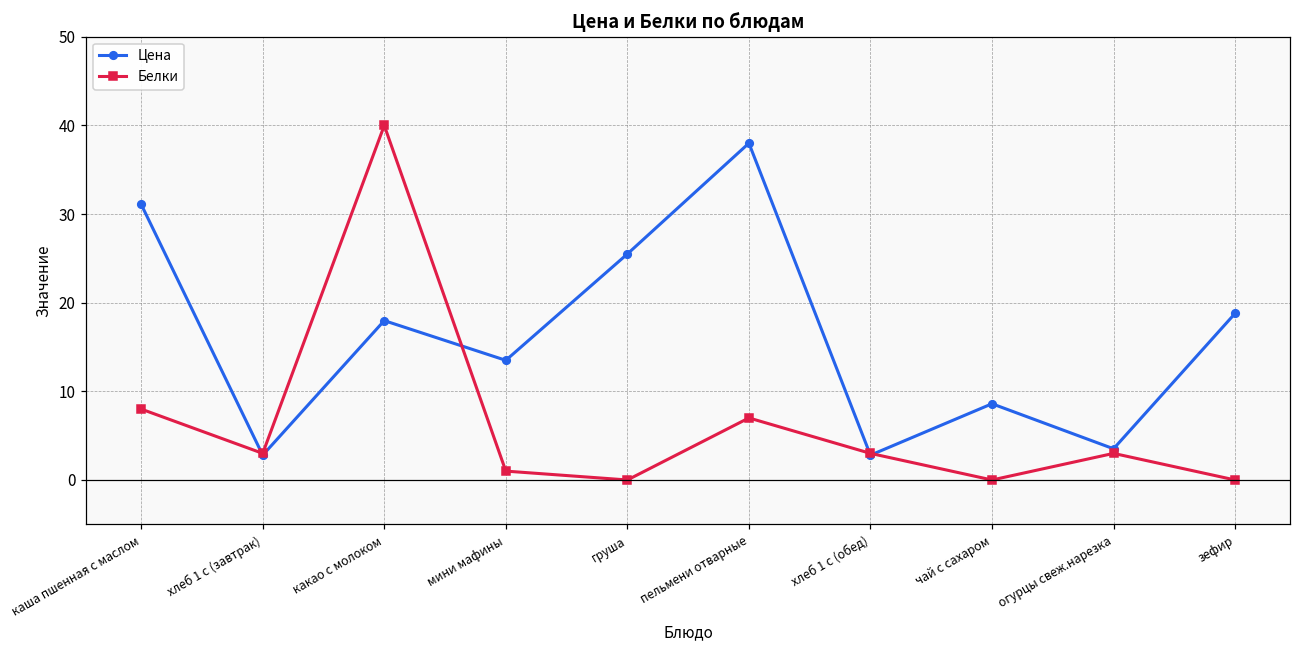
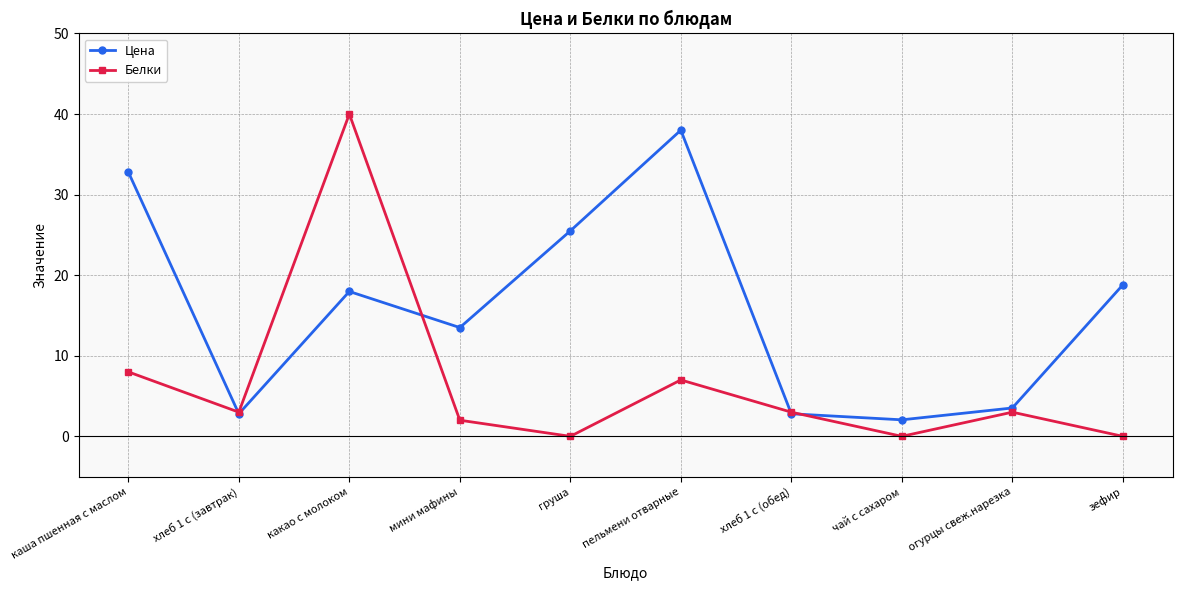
Цена, каша пшенная с маслом: 31 -> 33
Белки, мини мафины: 1 -> 2
Цена, чай с сахаром: 9 -> 2
